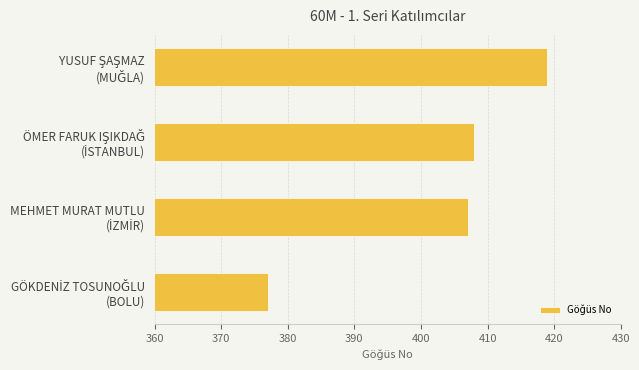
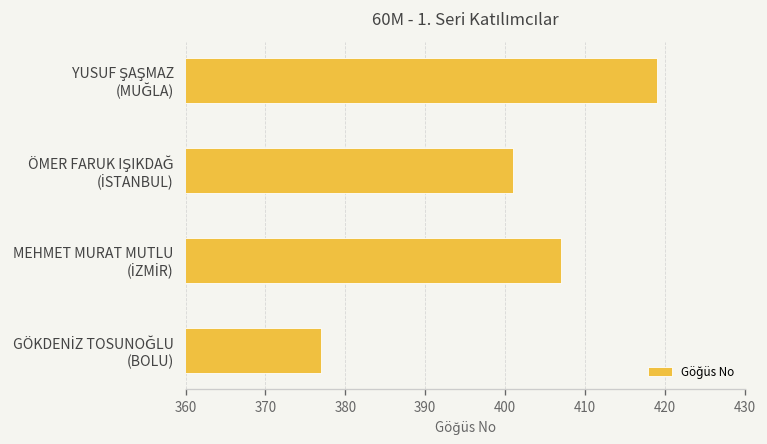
ÖMER FARUK IŞIKDAĞ (İSTANBUL): 408 -> 401
